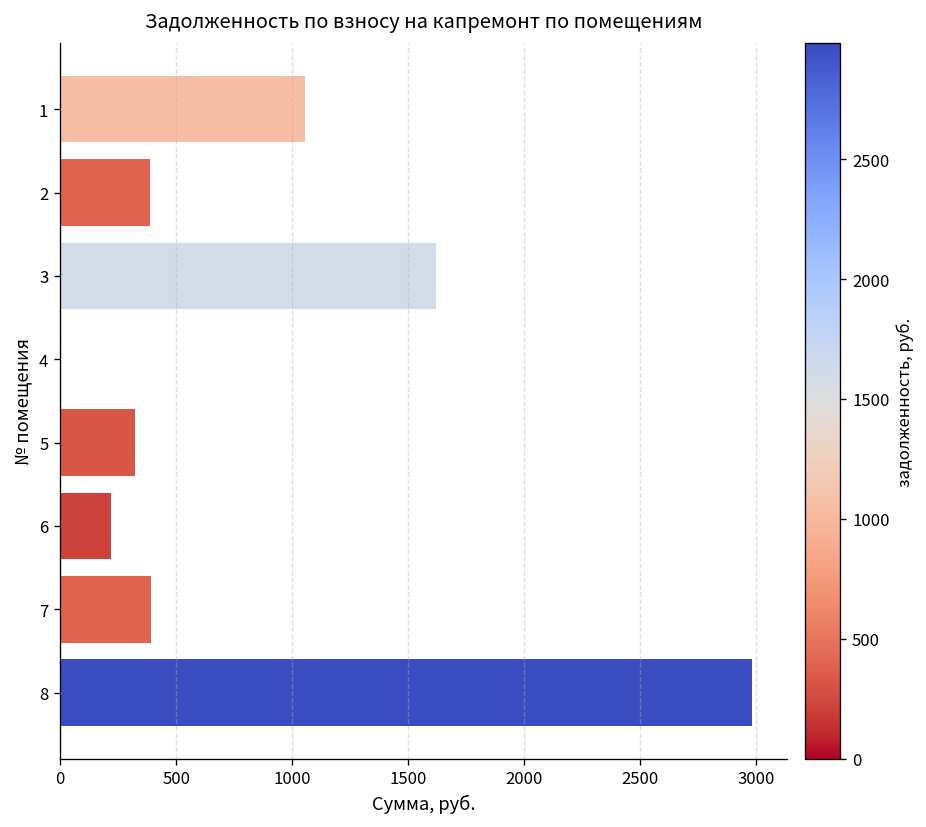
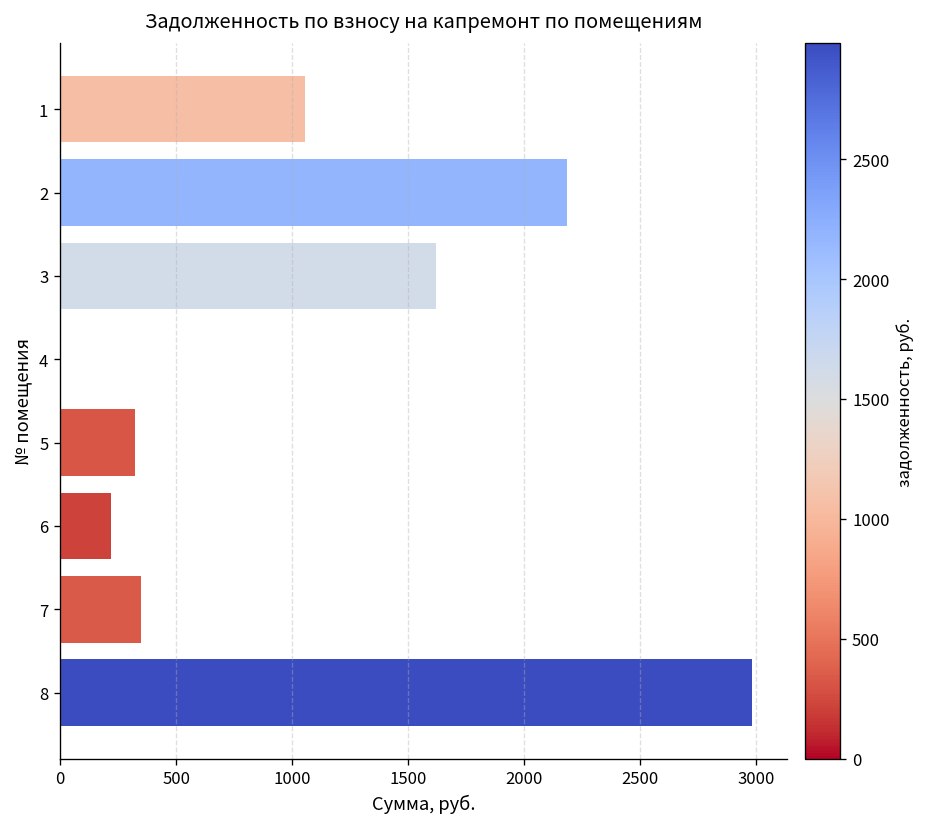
2: 390 -> 2180
7: 390 -> 350
